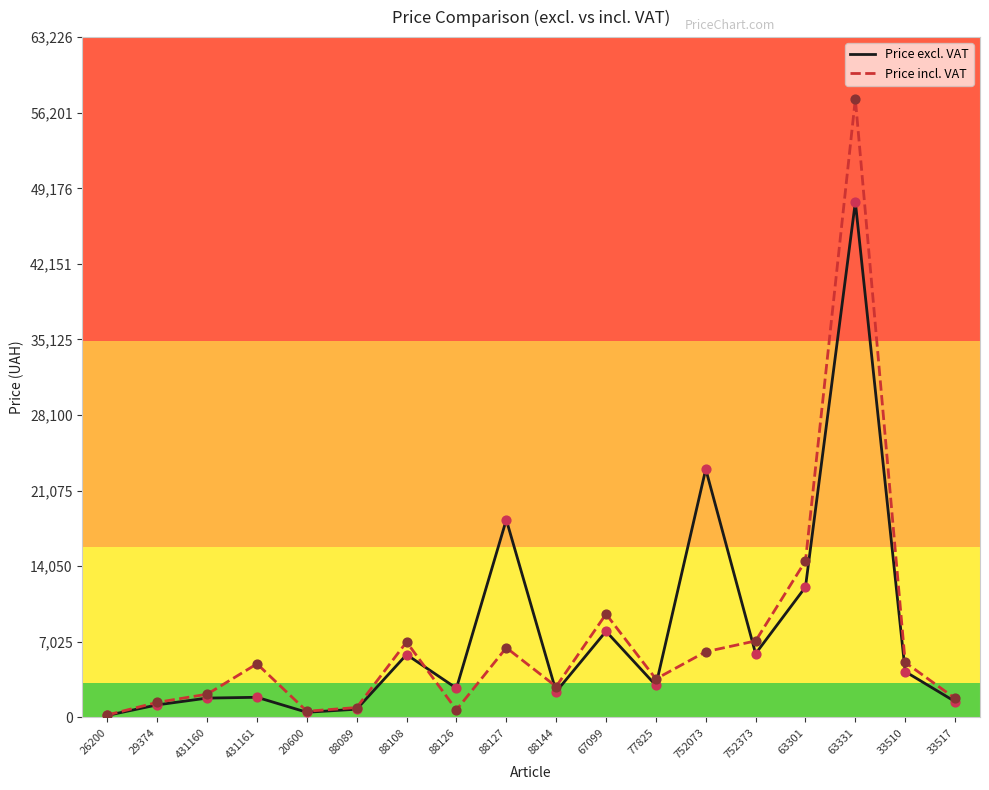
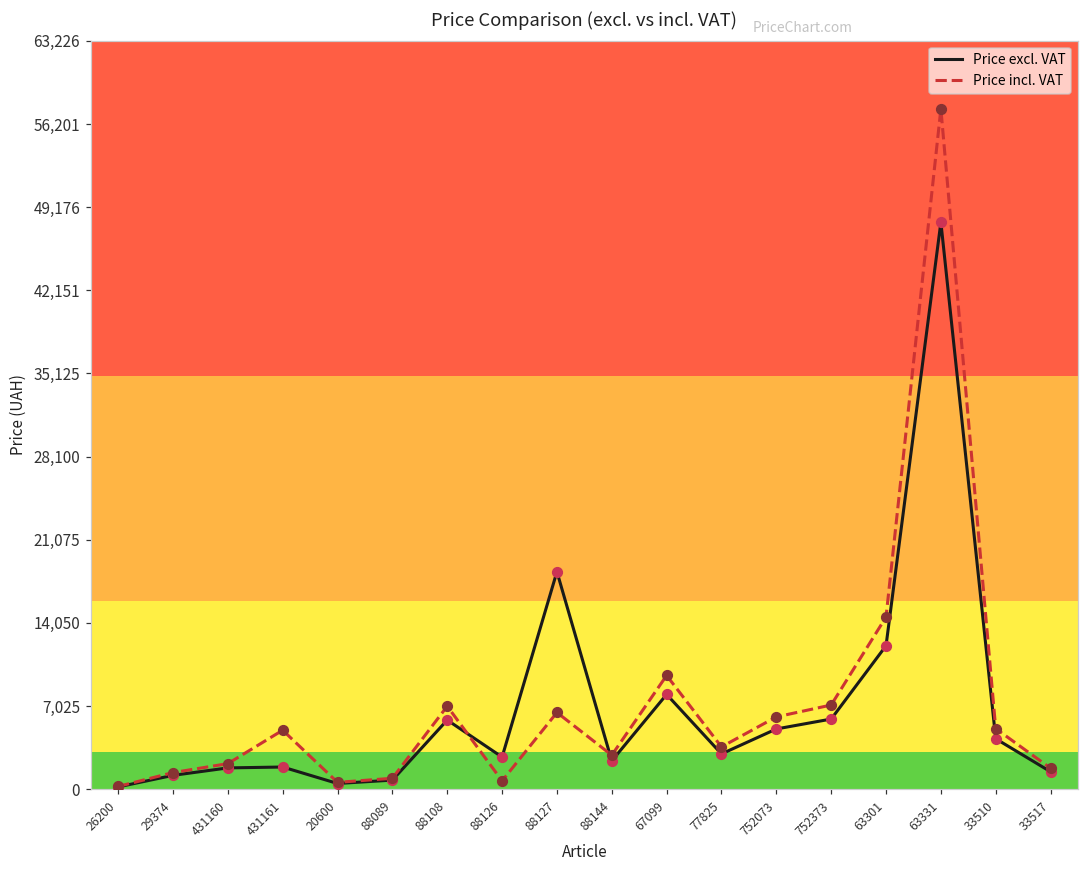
Price excl. VAT, 752073: 23,100 -> 5,100
